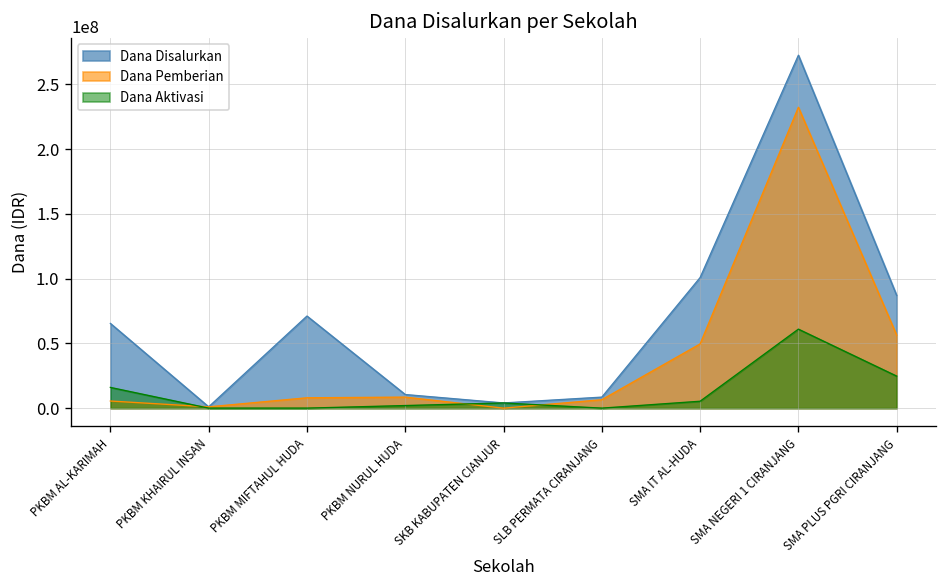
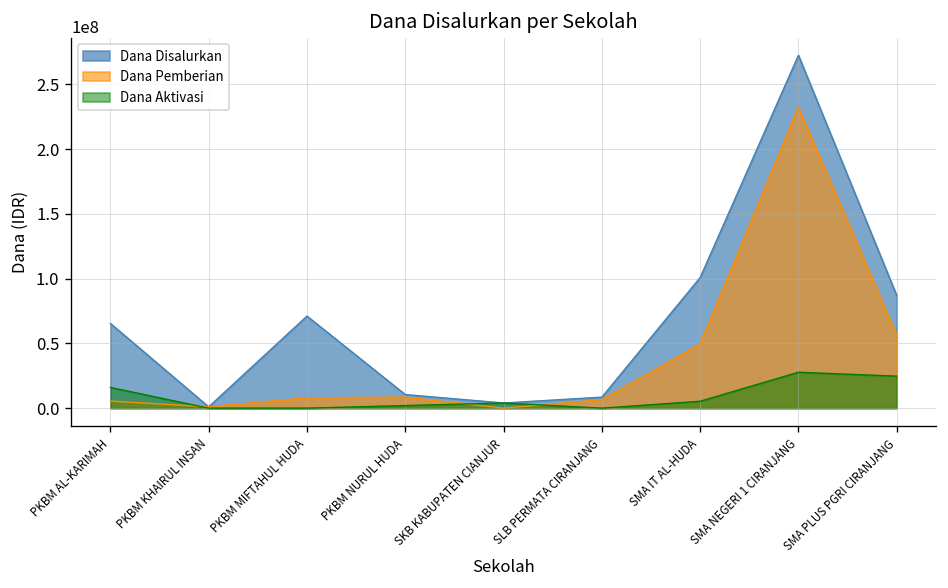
Dana Aktivasi, SMA NEGERI 1 CIRANJANG: 61000000 -> 28000000
